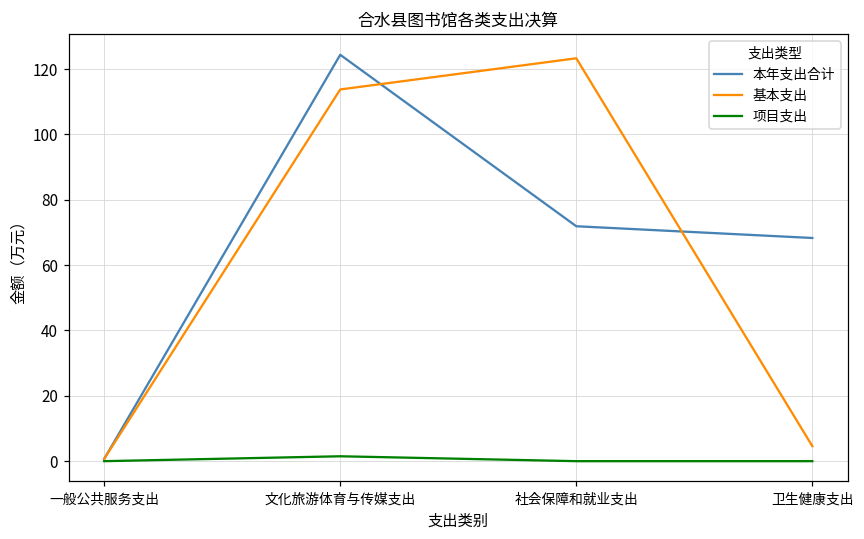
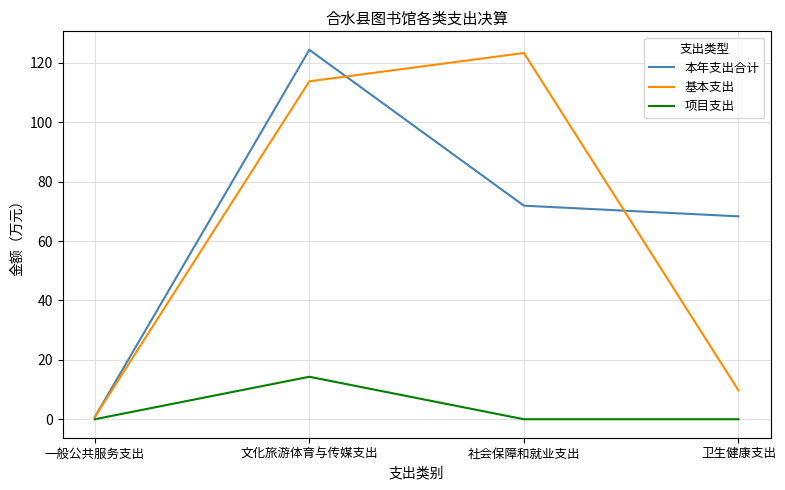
项目支出, 文化旅游体育与传媒支出: 2 -> 14
基本支出, 卫生健康支出: 5 -> 10
